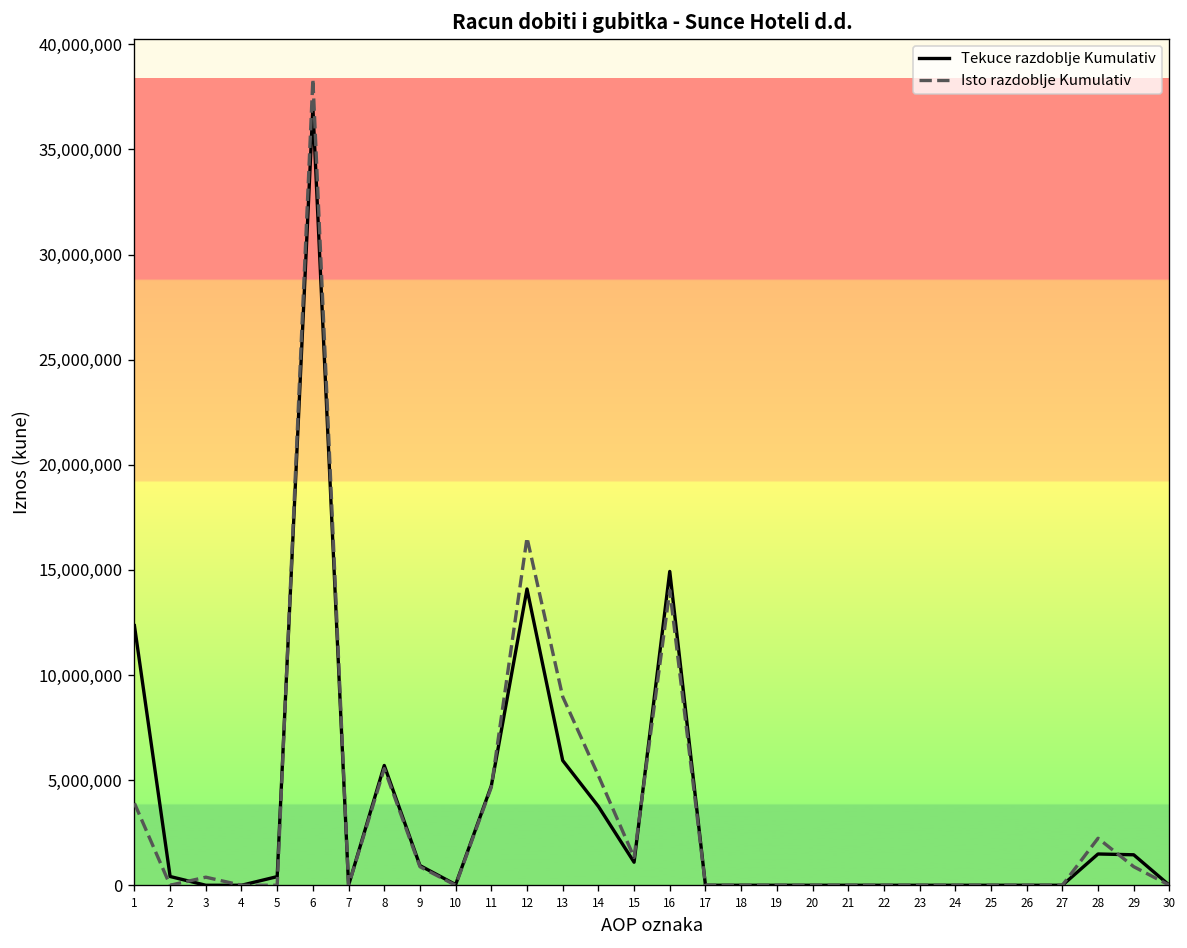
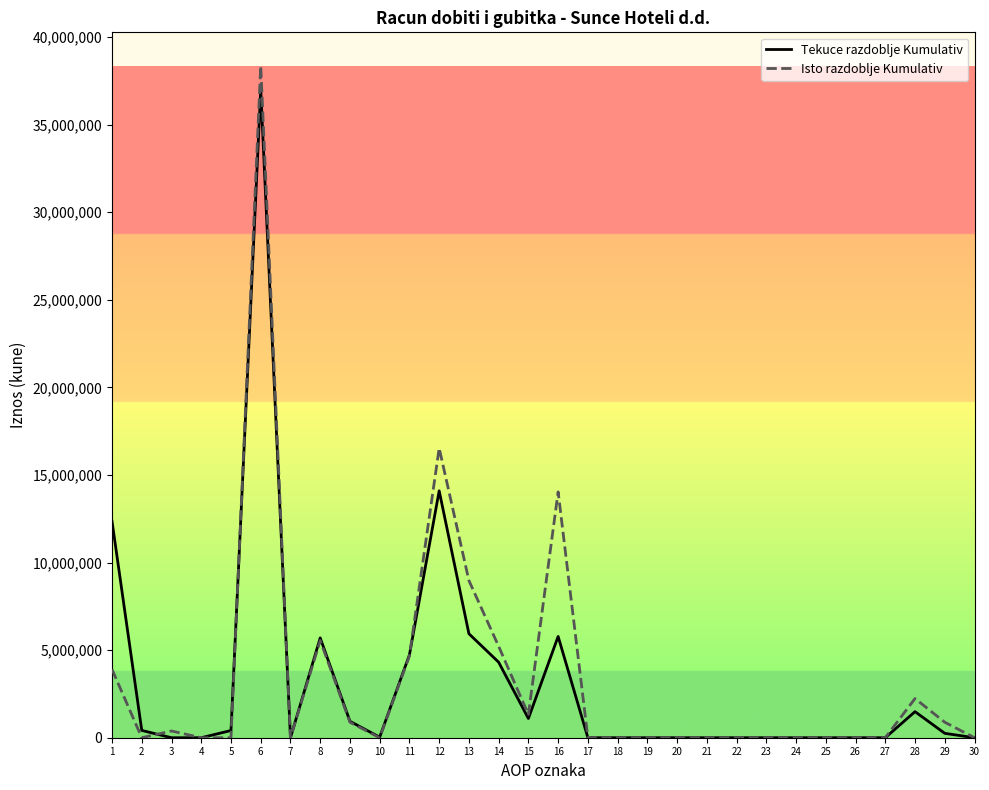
Tekuce razdoblje Kumulativ, 14: 3,800,000 -> 4,300,000
Tekuce razdoblje Kumulativ, 16: 14,900,000 -> 5,800,000
Tekuce razdoblje Kumulativ, 29: 1,500,000 -> 300,000
